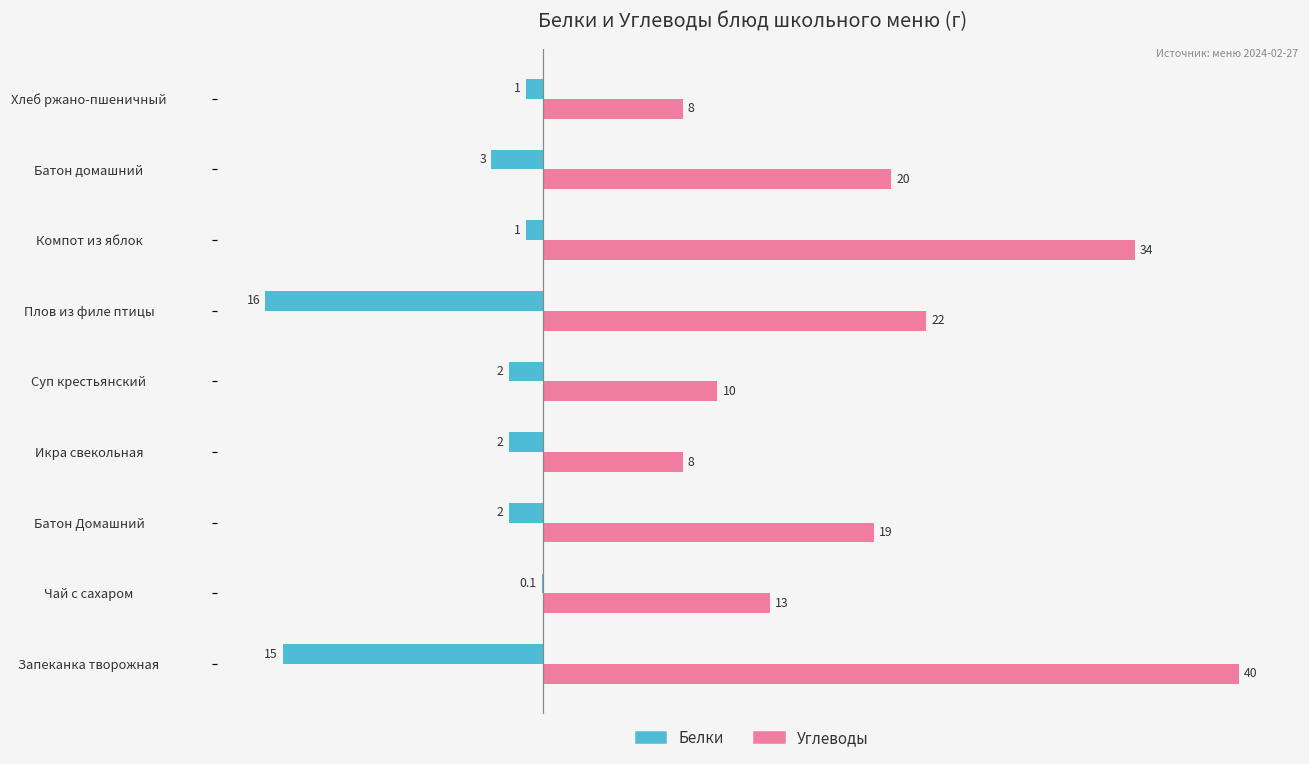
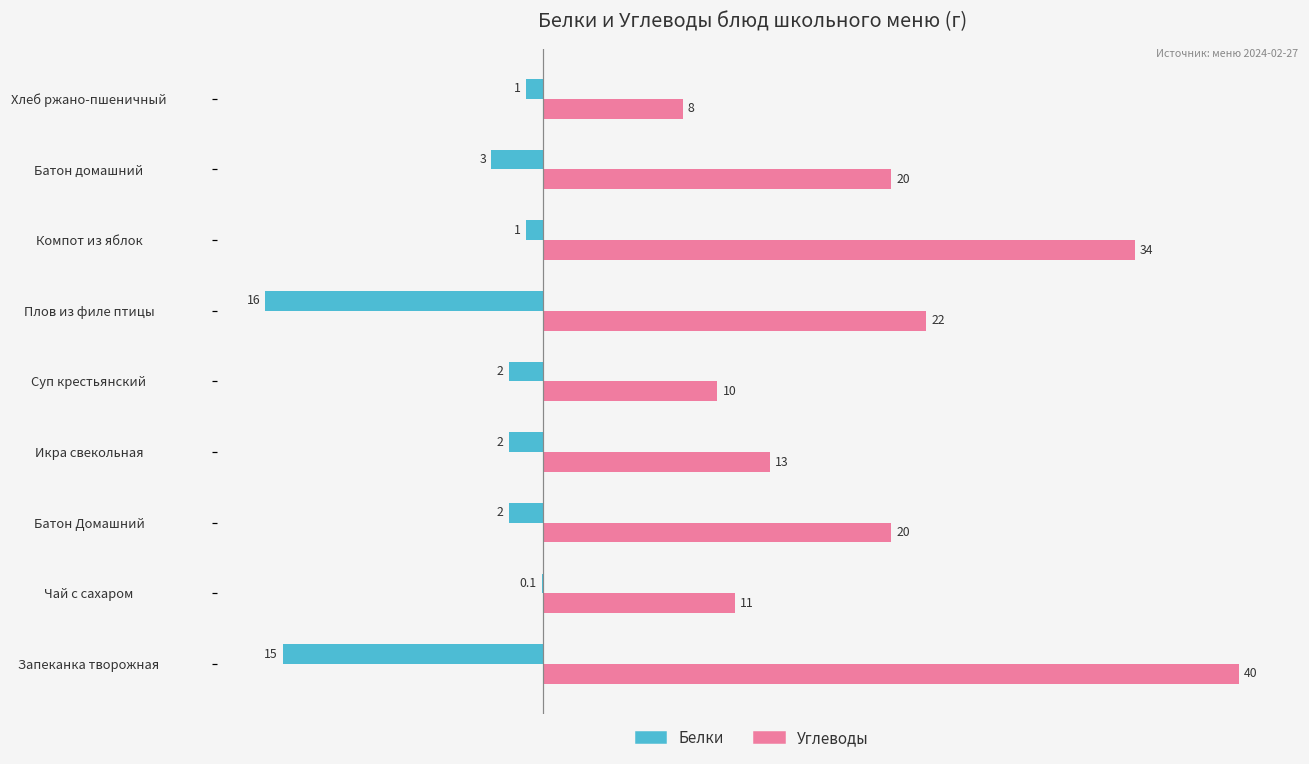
Углеводы, Икра свекольная: 8 -> 13
Углеводы, Батон Домашний: 19 -> 20
Углеводы, Чай с сахаром: 13 -> 11
